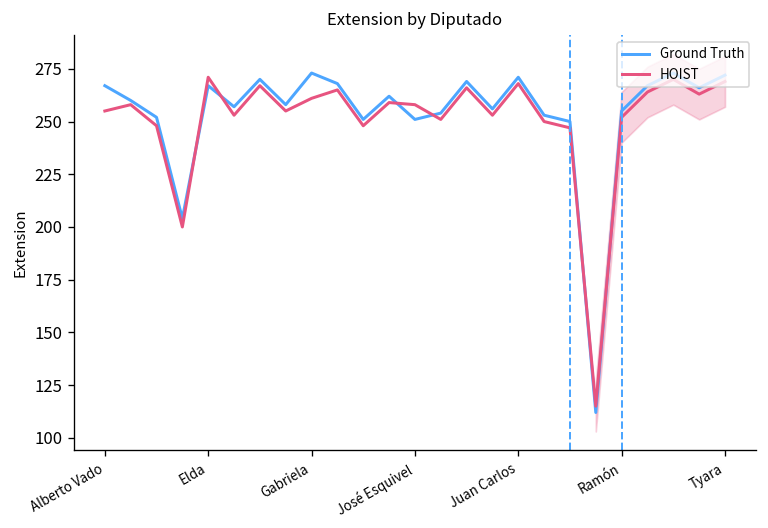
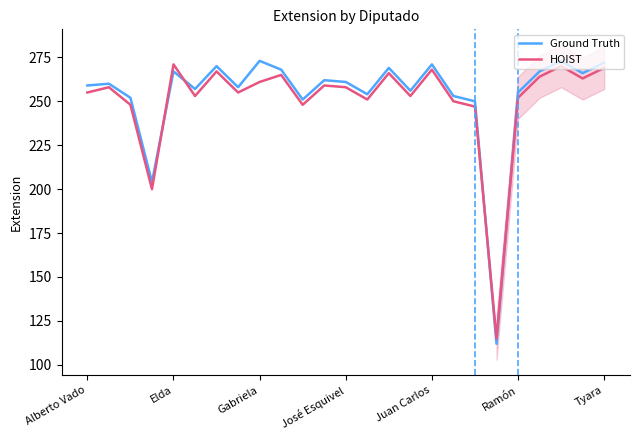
Ground Truth, Alberto Vado: 267 -> 259
Ground Truth, José Esquivel: 251 -> 261
